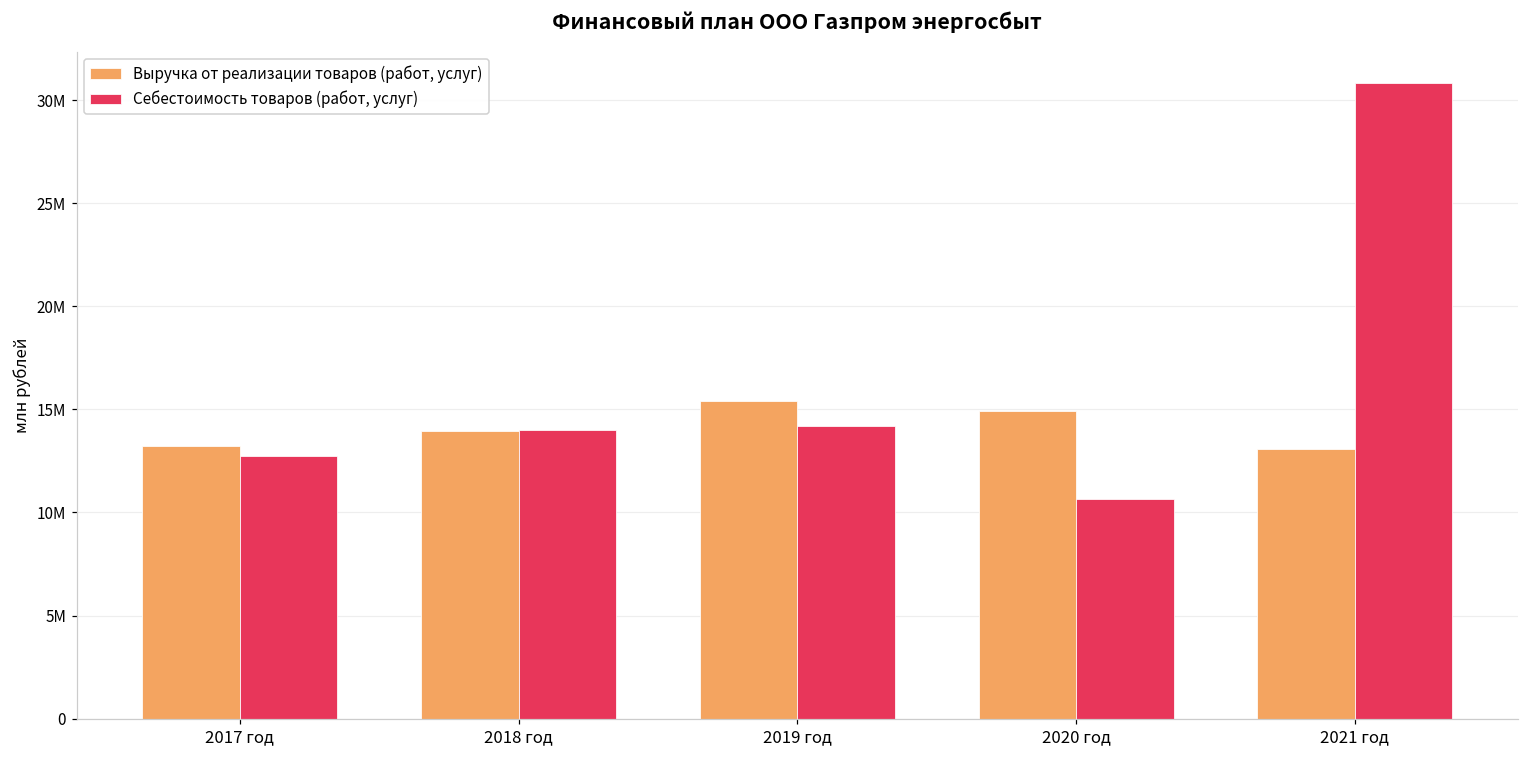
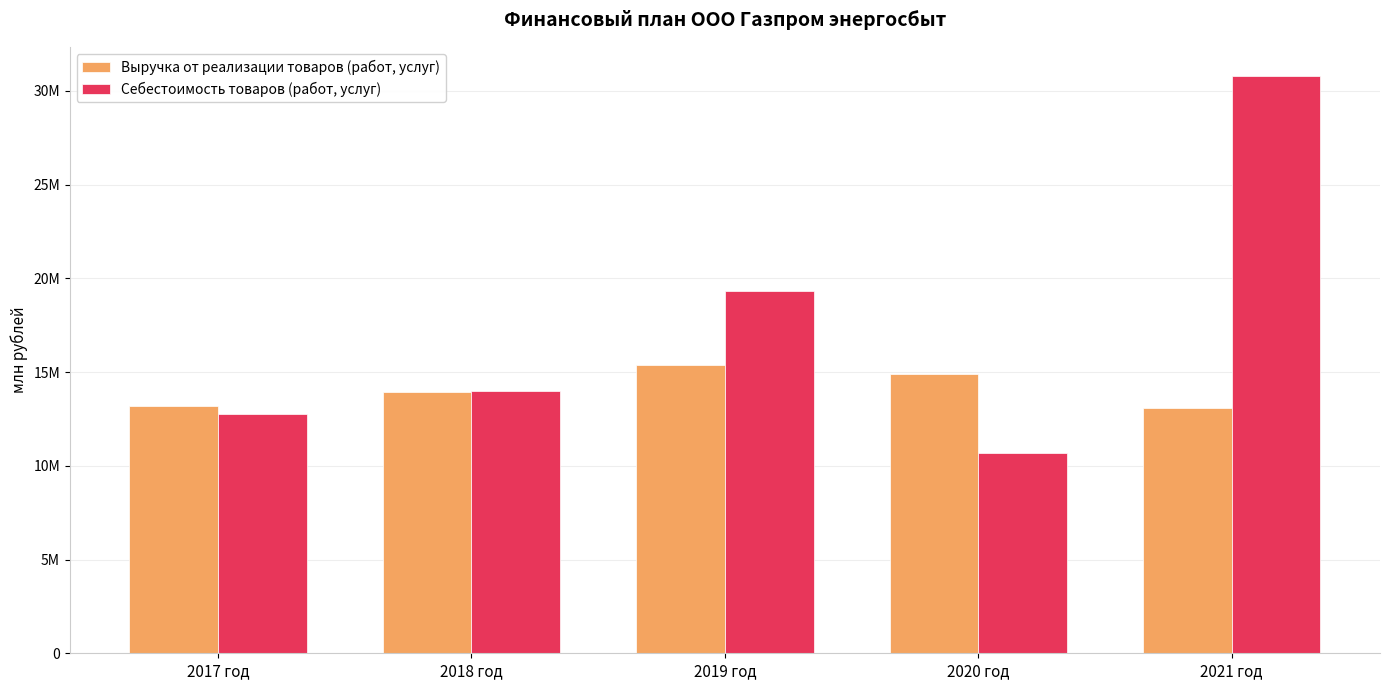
Себестоимость товаров (работ, услуг), 2019 год: 14200000 -> 19300000
